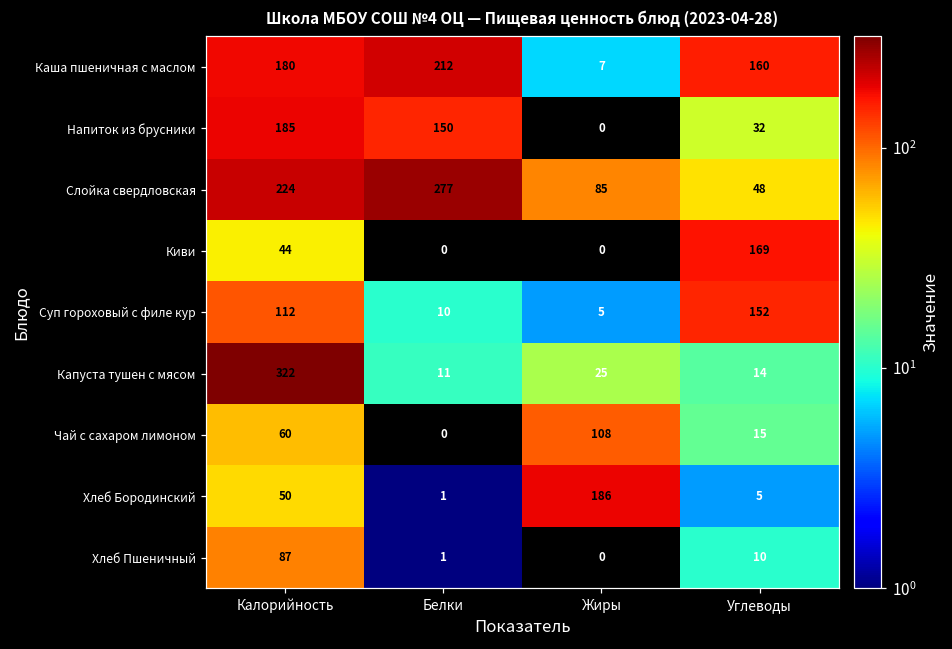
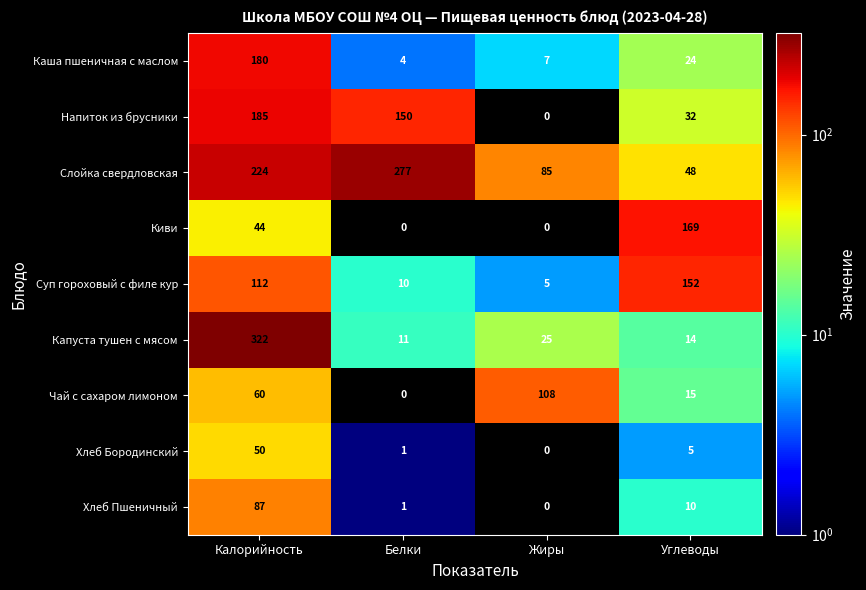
Каша пшеничная с маслом, Белки: 212 -> 4
Каша пшеничная с маслом, Углеводы: 160 -> 24
Хлеб Бородинский, Жиры: 186 -> 0
